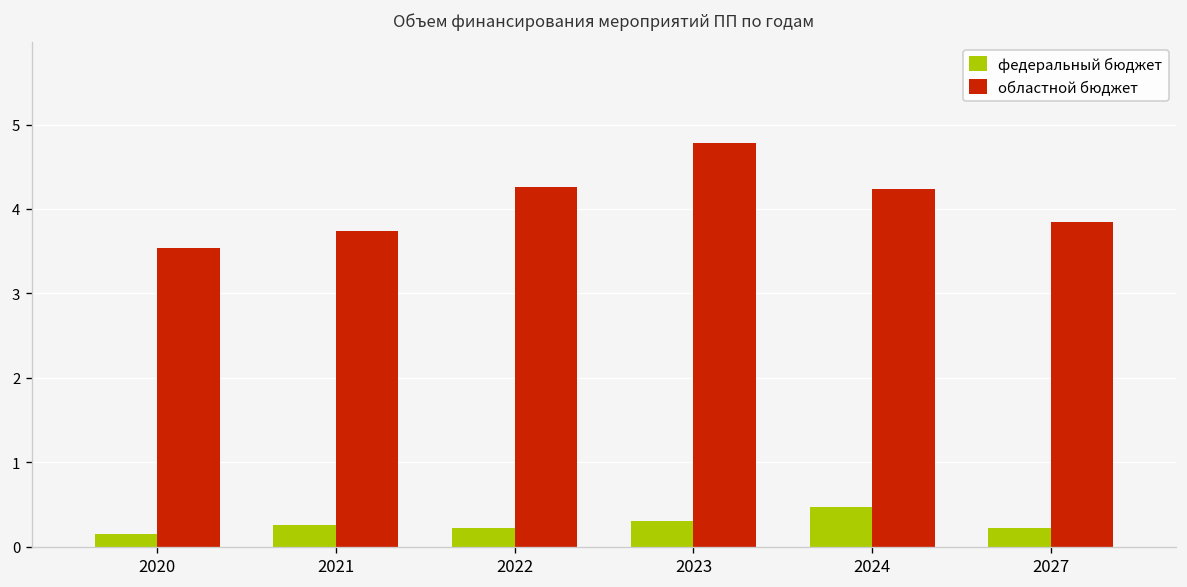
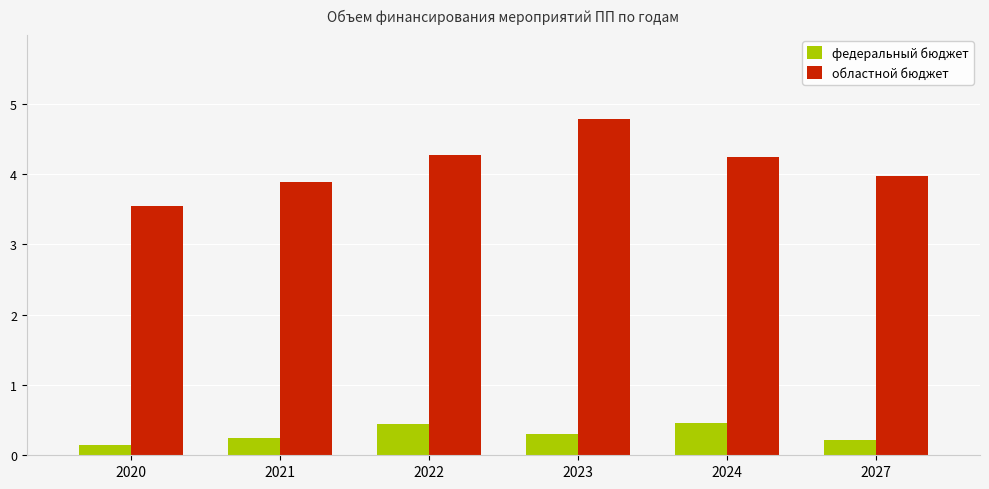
областной бюджет, 2021: 3.7 -> 3.9
федеральный бюджет, 2022: 0.2 -> 0.4
областной бюджет, 2027: 3.8 -> 4.0
